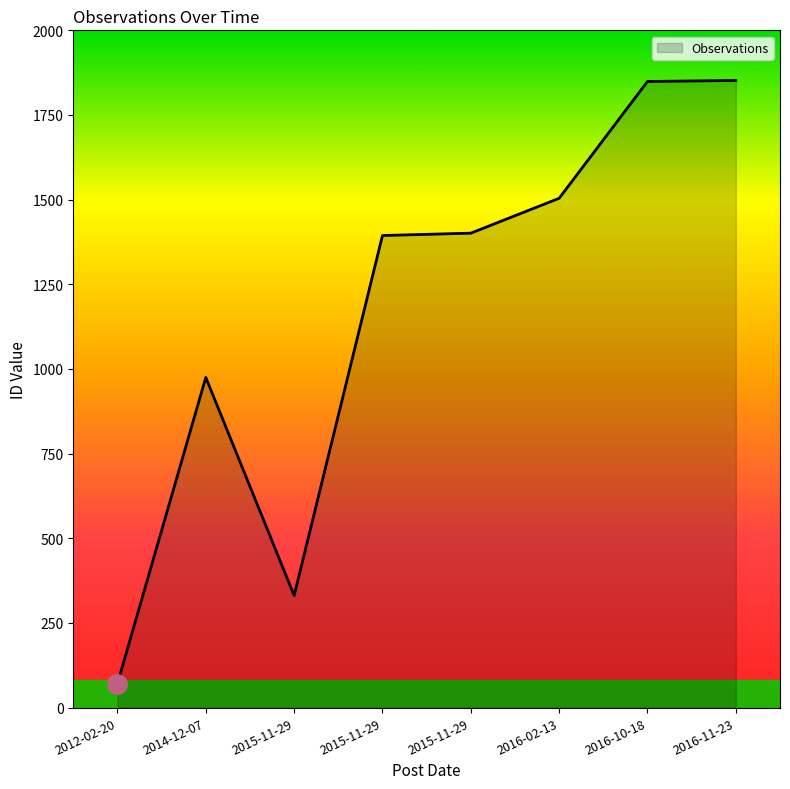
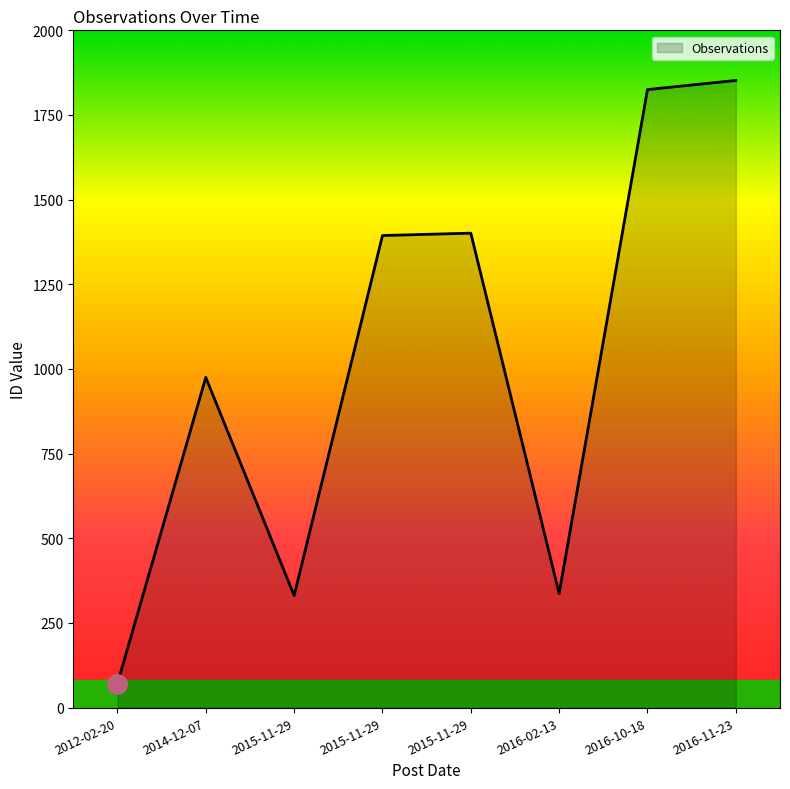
Observations, 2016-02-13: 1500 -> 340
Observations, 2016-10-18: 1850 -> 1830
